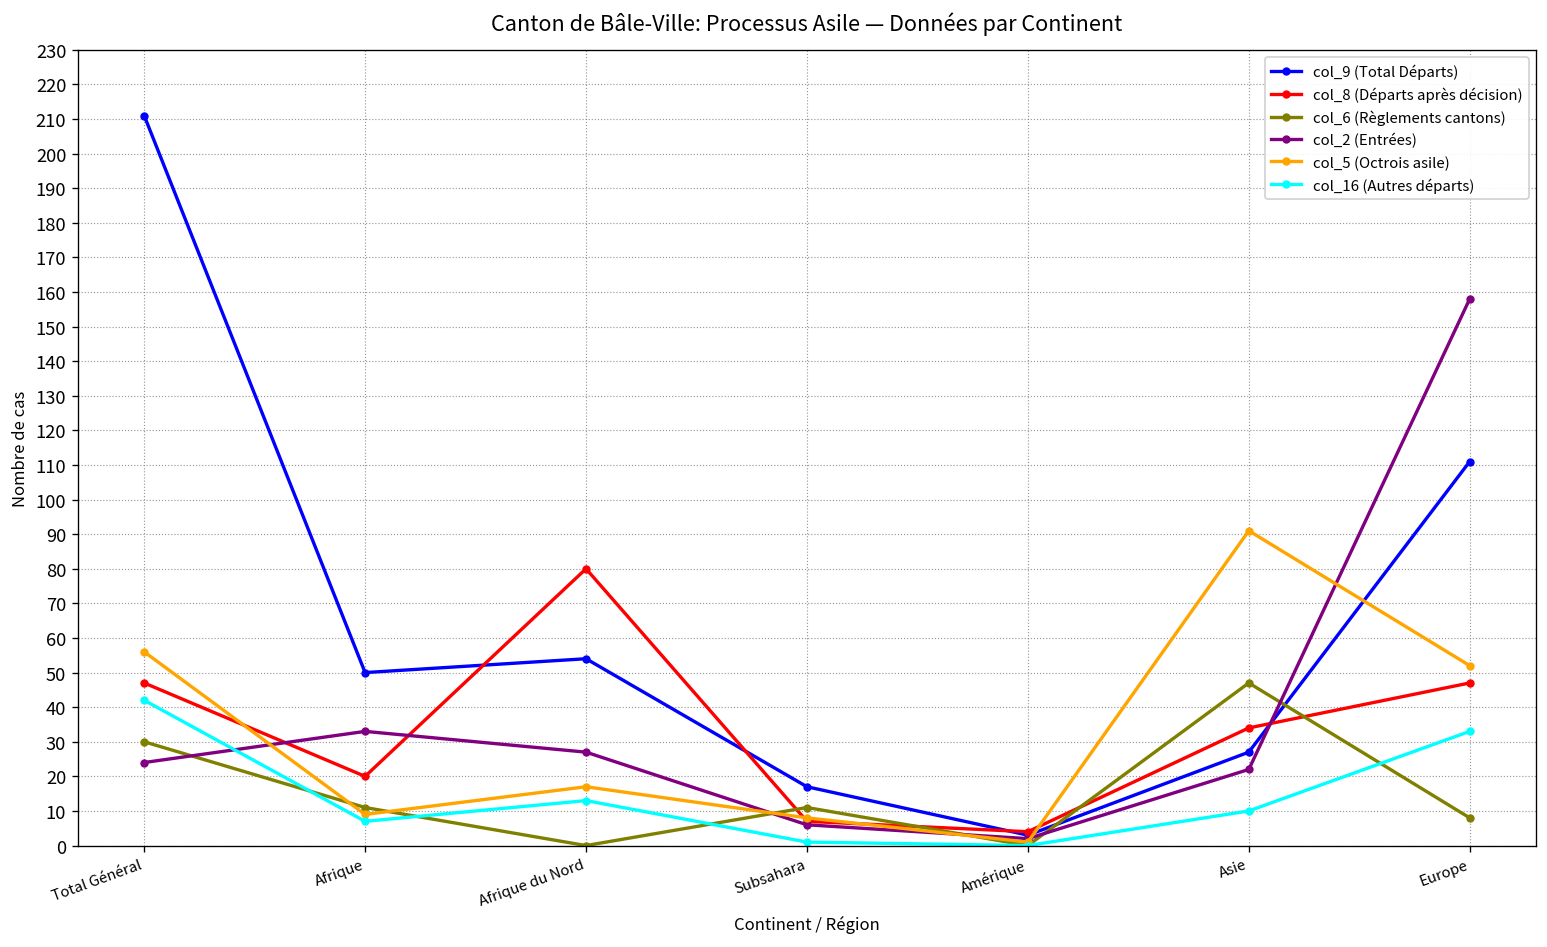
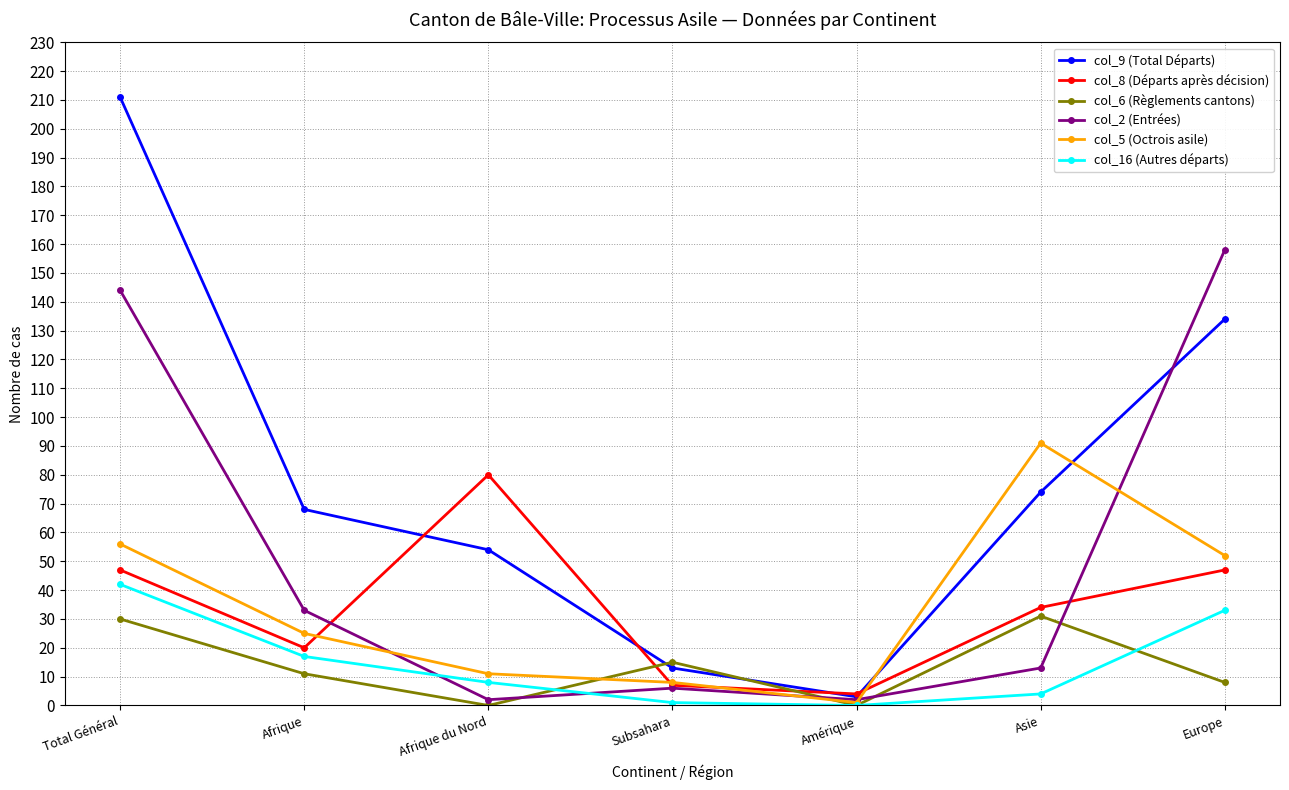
col_2 (Entrées), Total Général: 24 -> 144
col_9 (Total Départs), Afrique: 50 -> 68
col_5 (Octrois asile), Afrique: 9 -> 25
col_16 (Autres départs), Afrique: 7 -> 17
col_2 (Entrées), Afrique du Nord: 27 -> 2
col_5 (Octrois asile), Afrique du Nord: 17 -> 11
col_16 (Autres départs), Afrique du Nord: 13 -> 8
col_9 (Total Départs), Subsahara: 17 -> 13
col_6 (Règlements cantons), Subsahara: 11 -> 15
col_9 (Total Départs), Asie: 27 -> 74
col_6 (Règlements cantons), Asie: 47 -> 31
col_2 (Entrées), Asie: 22 -> 13
col_16 (Autres départs), Asie: 10 -> 4
col_9 (Total Départs), Europe: 111 -> 134
